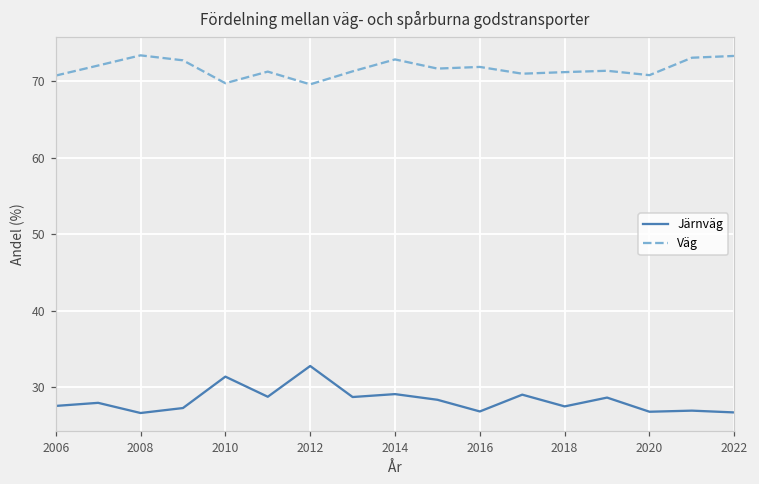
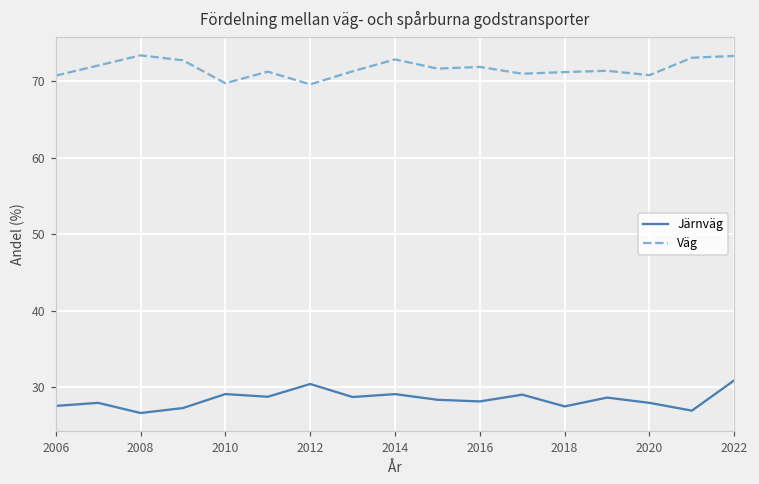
Järnväg, 2010: 31 -> 29
Järnväg, 2012: 33 -> 30
Järnväg, 2016: 27 -> 28
Järnväg, 2020: 27 -> 28
Järnväg, 2022: 27 -> 31
